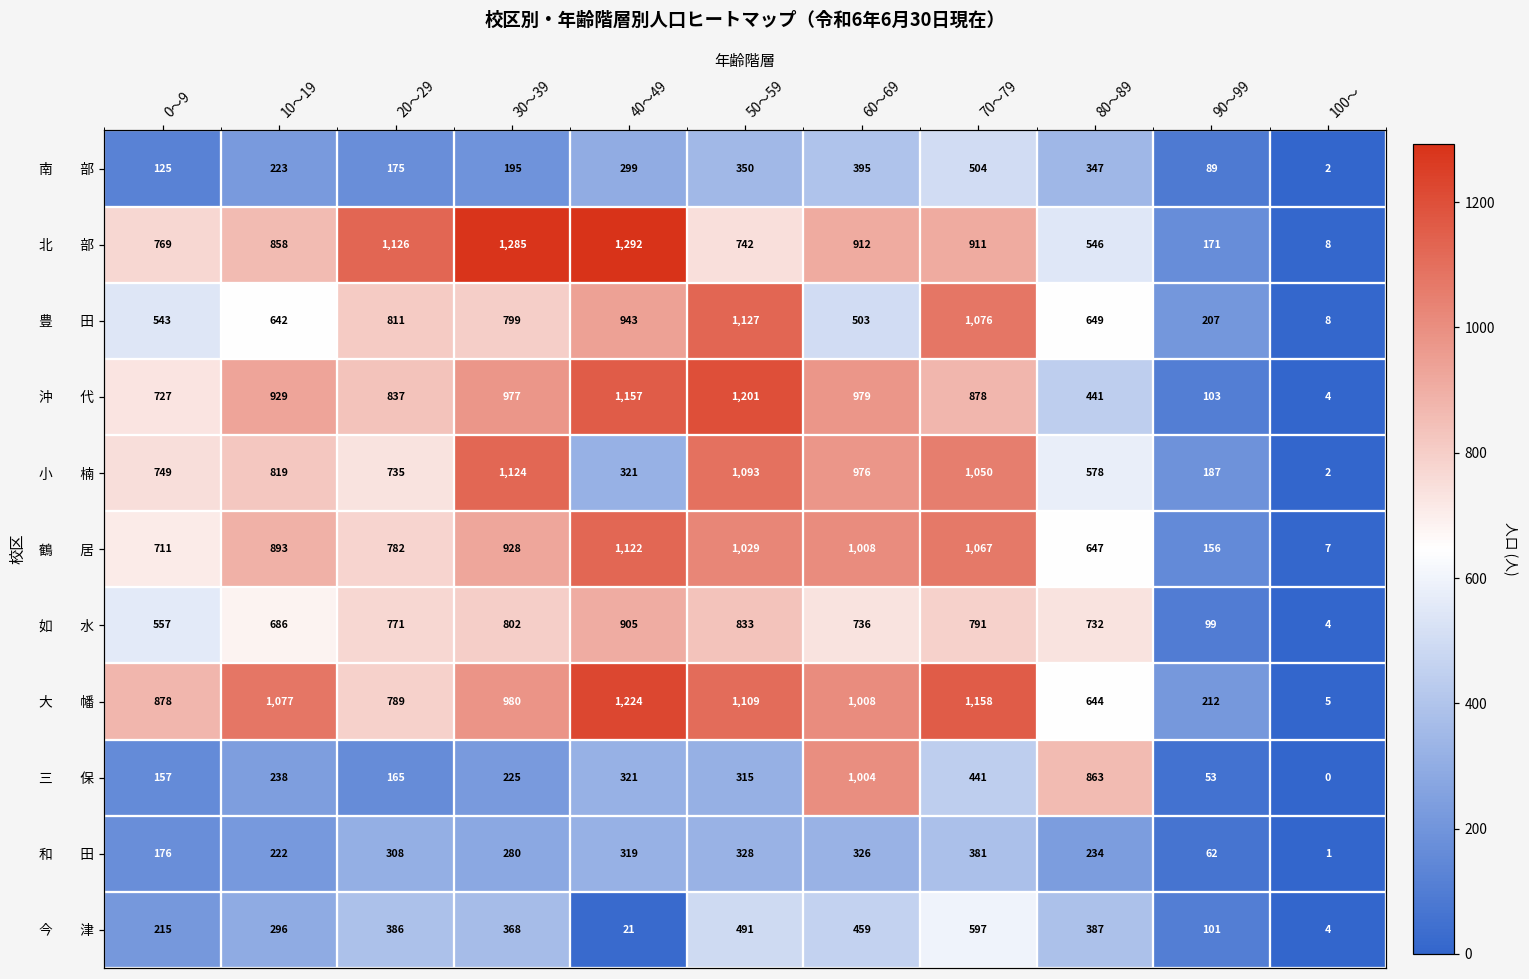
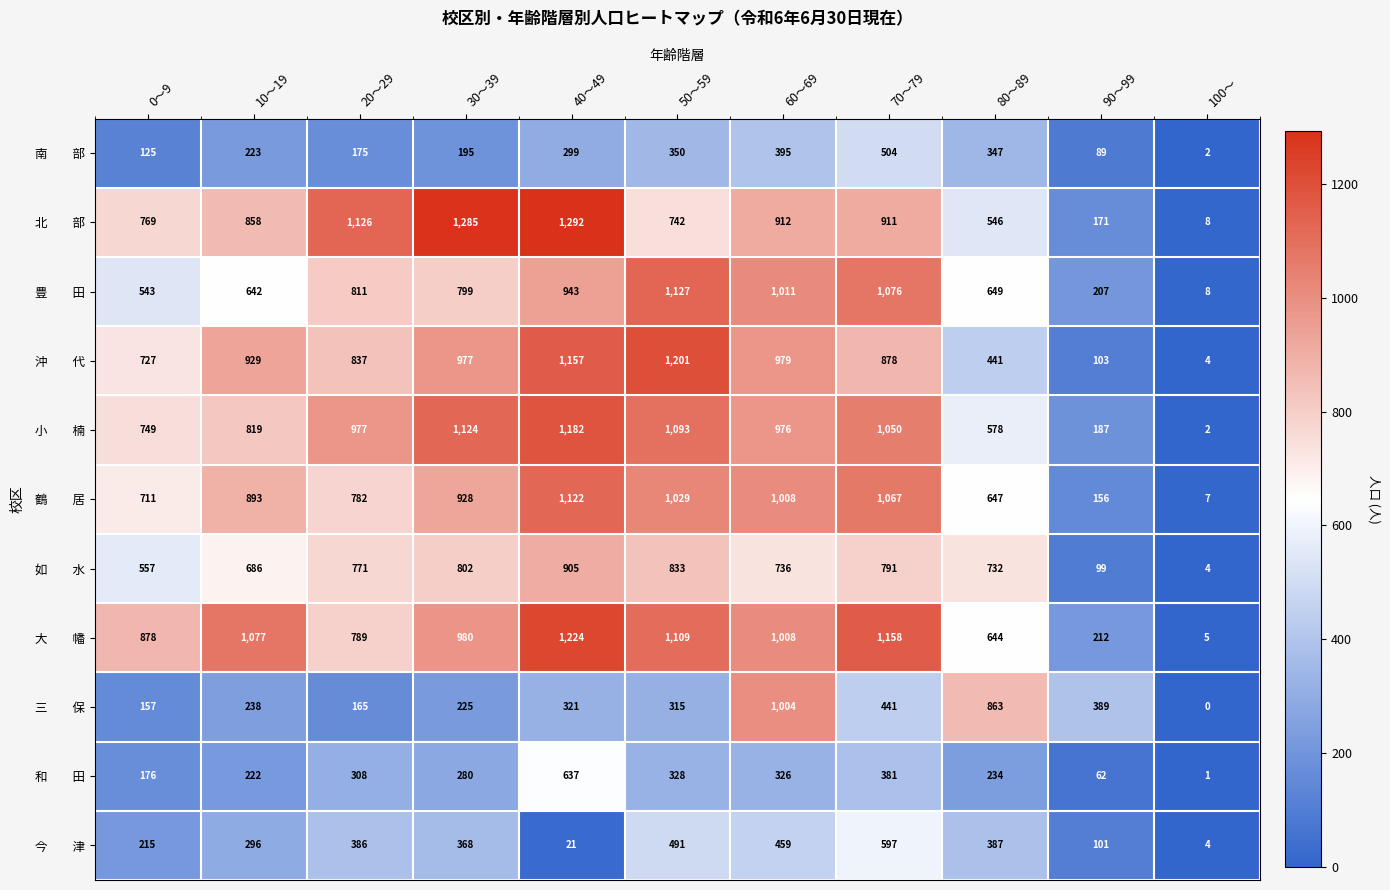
豊 田, 60～69: 503 -> 1,011
小 楠, 20～29: 735 -> 977
小 楠, 40～49: 321 -> 1,182
三 保, 90～99: 53 -> 389
和 田, 40～49: 319 -> 637
